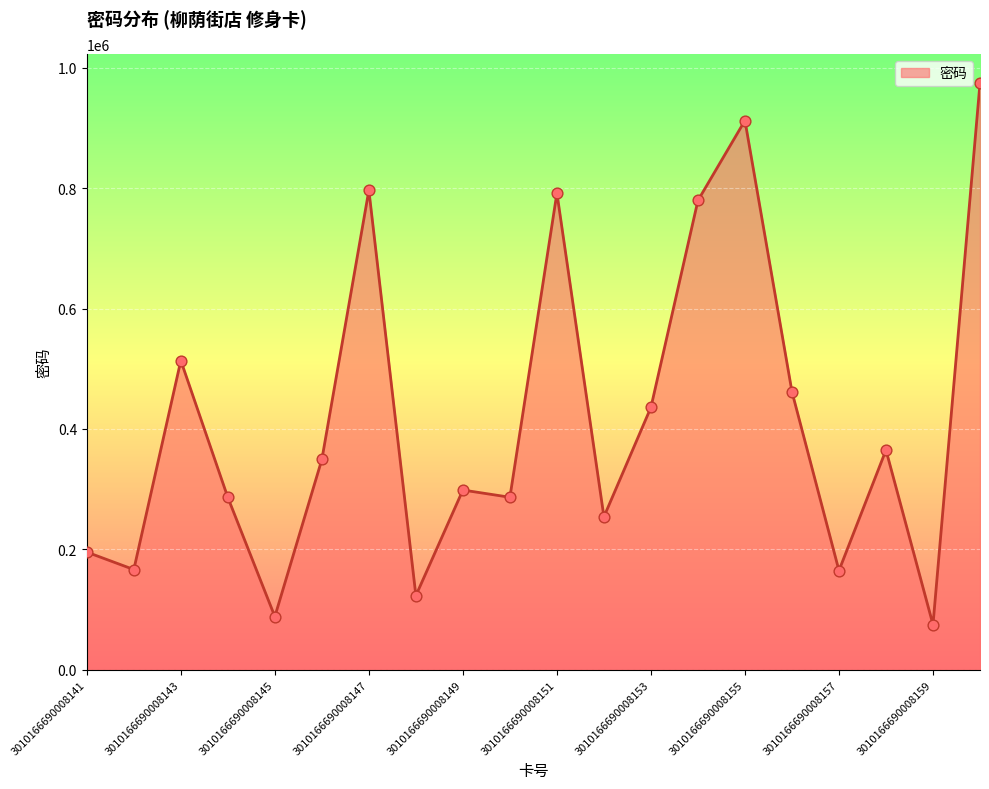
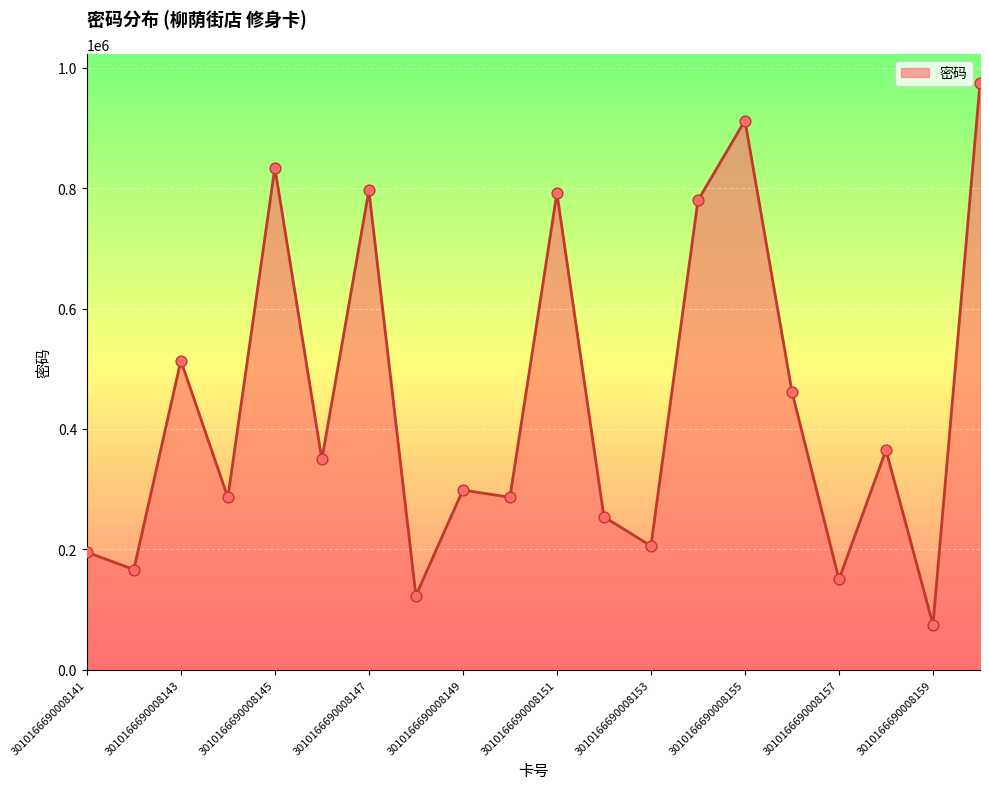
3010166690008145: 90000 -> 830000
3010166690008153: 440000 -> 210000
3010166690008157: 160000 -> 150000
